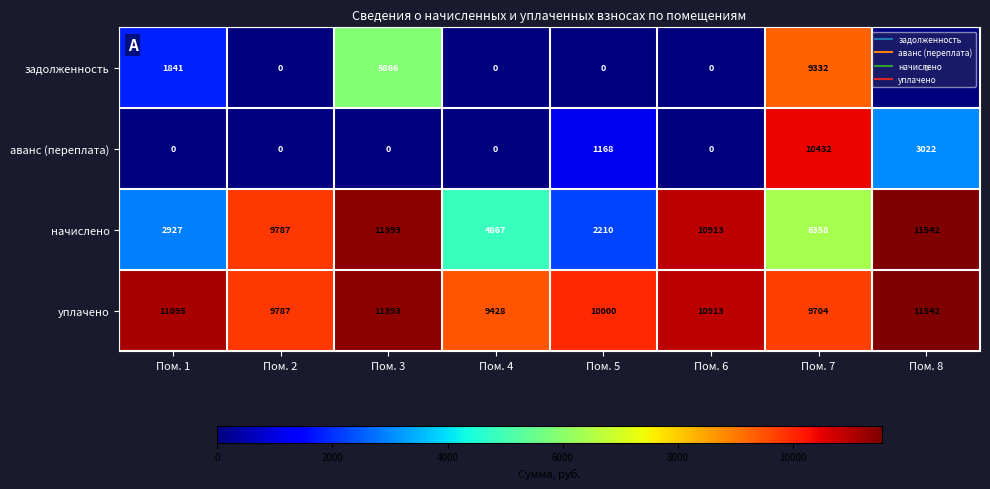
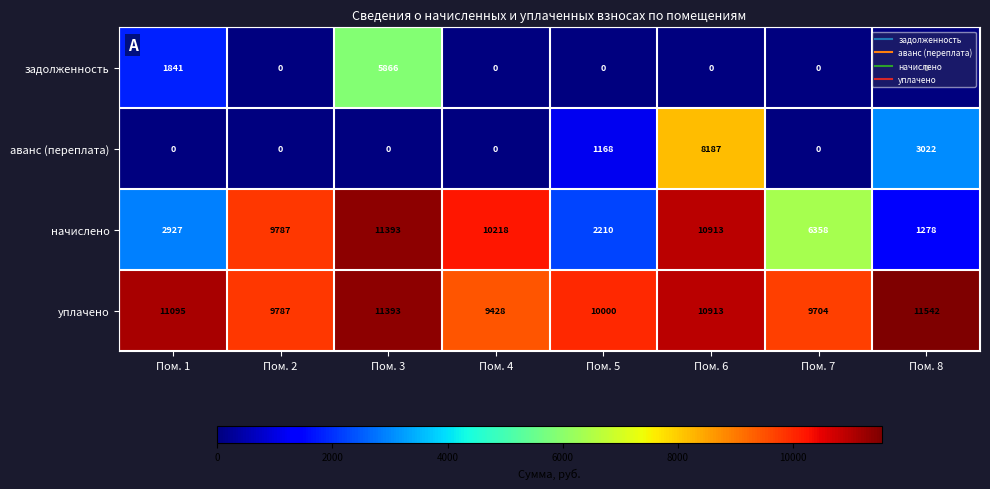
задолженность, Пом. 7: 9332 -> 0
аванс (переплата), Пом. 6: 0 -> 8187
аванс (переплата), Пом. 7: 10432 -> 0
начислено, Пом. 4: 4867 -> 10218
начислено, Пом. 8: 11542 -> 1278
